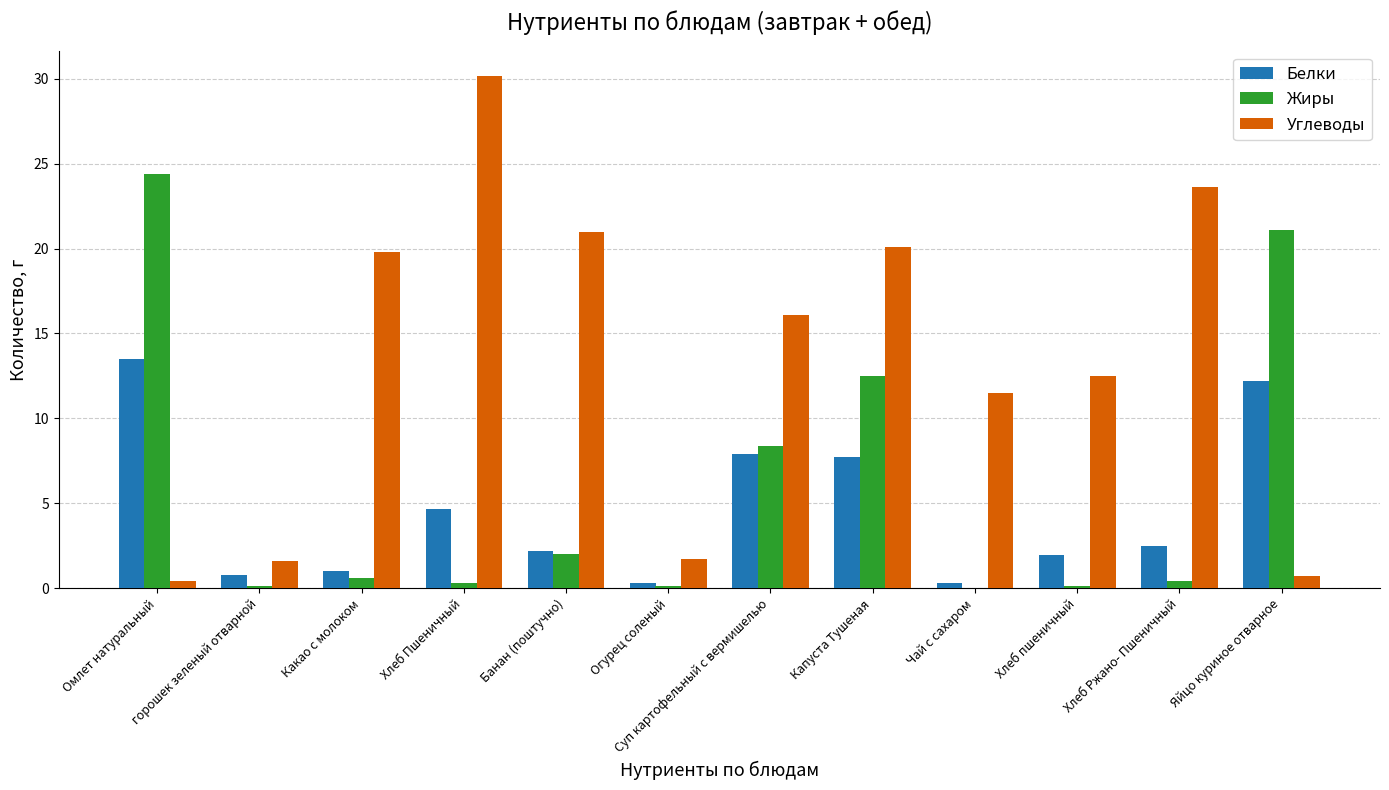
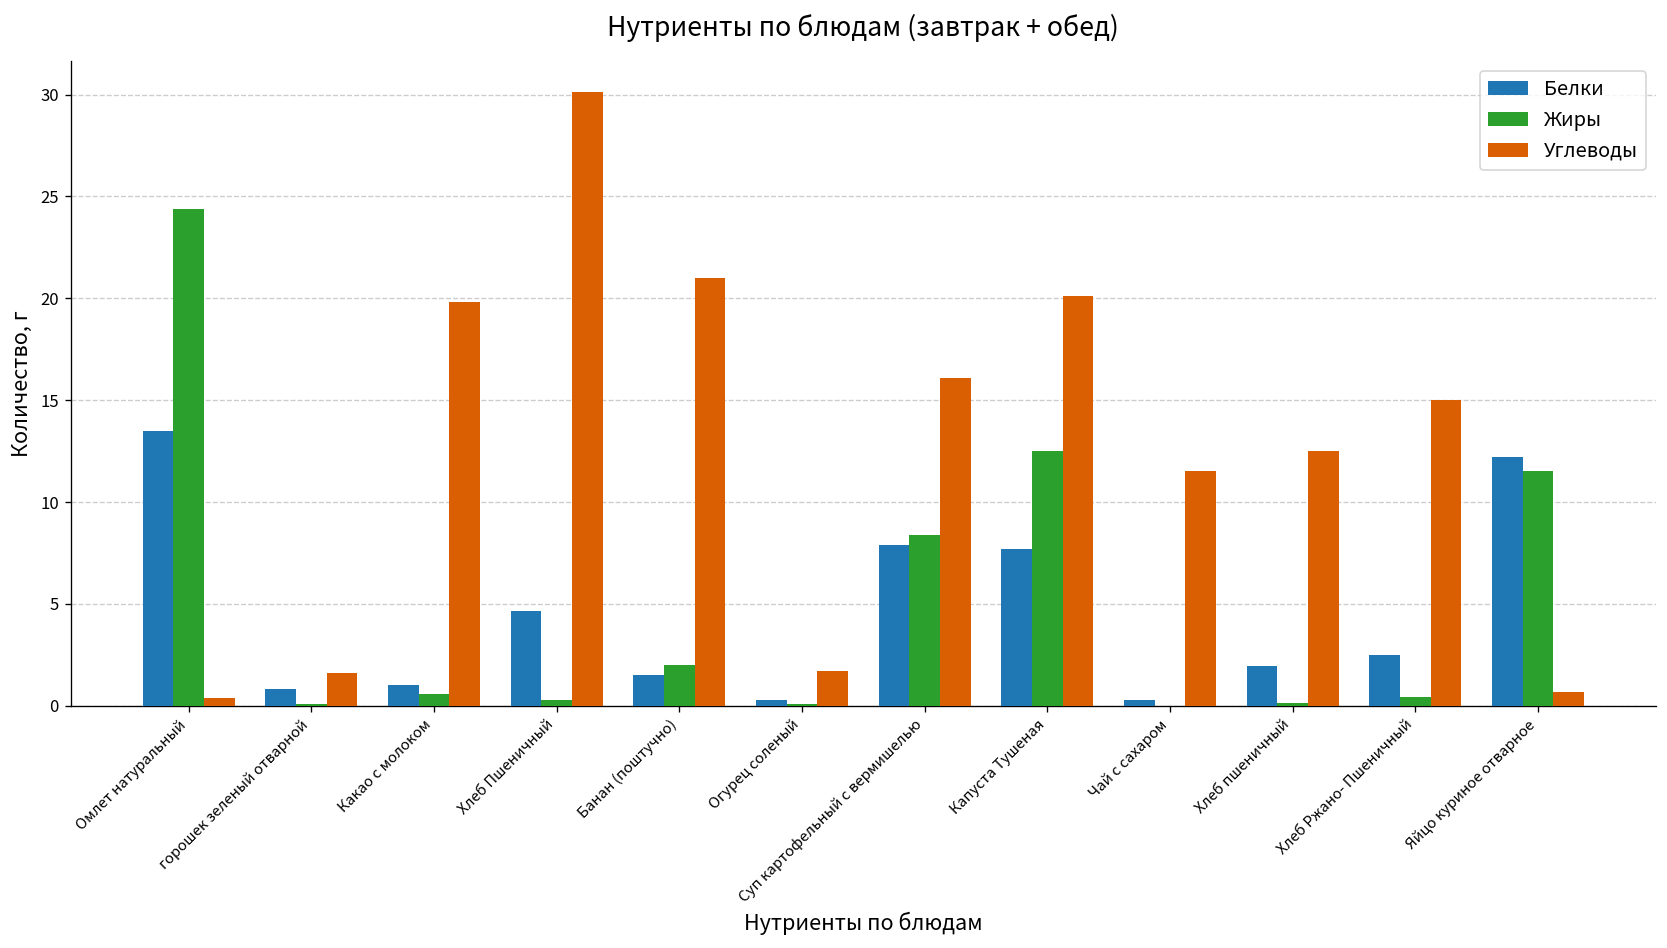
Белки, Банан (поштучно): 2.2 -> 1.5
Углеводы, Хлеб Ржано- Пшеничный: 23.6 -> 15.0
Жиры, Яйцо куриное отварное: 21.1 -> 11.5
